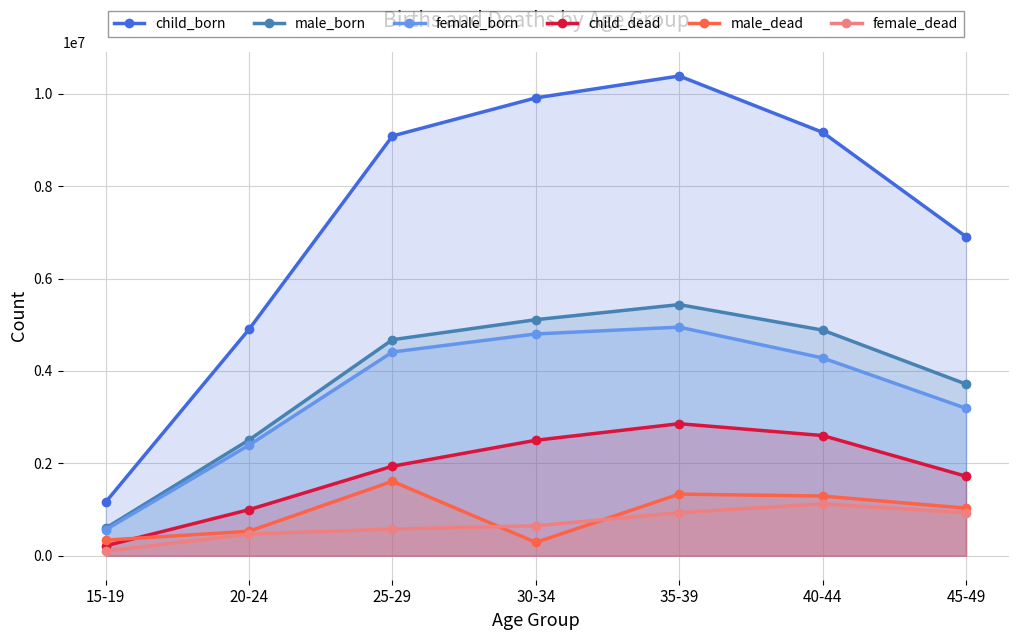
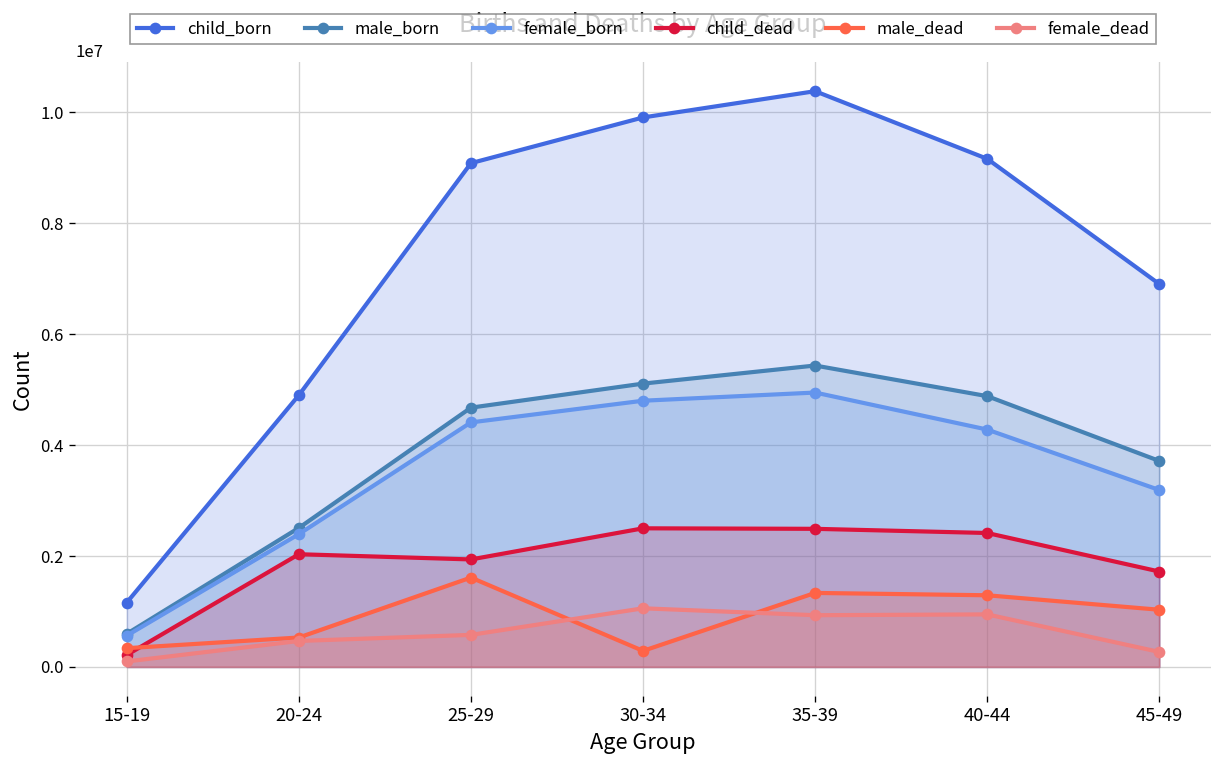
child_dead, 20-24: 1000000 -> 2000000
female_dead, 30-34: 600000 -> 1100000
child_dead, 35-39: 2900000 -> 2500000
child_dead, 40-44: 2600000 -> 2400000
female_dead, 40-44: 1100000 -> 900000
female_dead, 45-49: 900000 -> 300000
